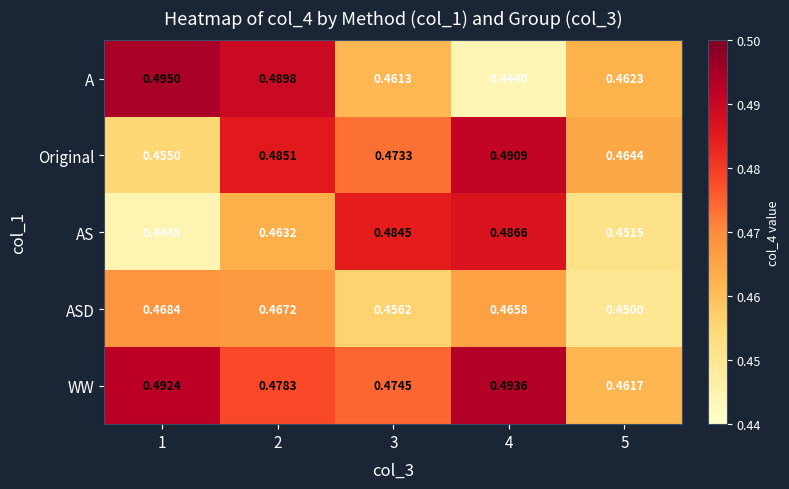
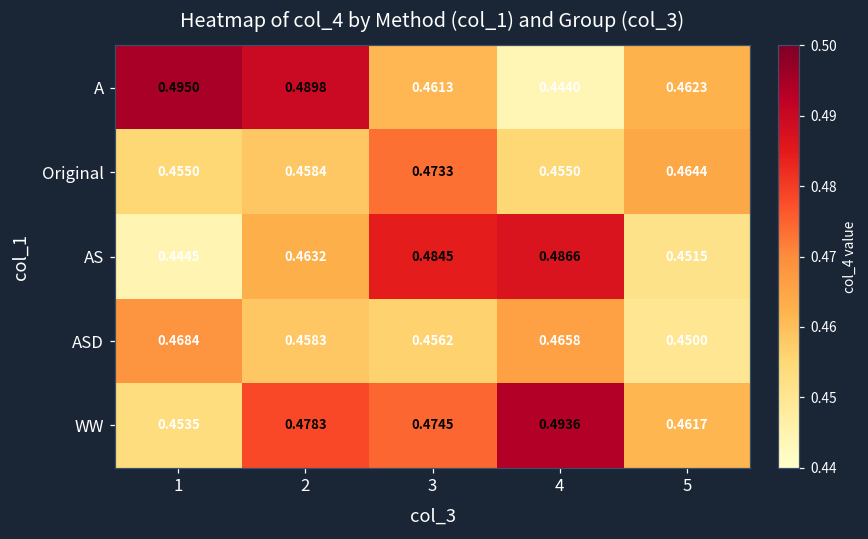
Original, 2: 0.4851 -> 0.4584
Original, 4: 0.4909 -> 0.4550
ASD, 2: 0.4672 -> 0.4583
WW, 1: 0.4924 -> 0.4535
